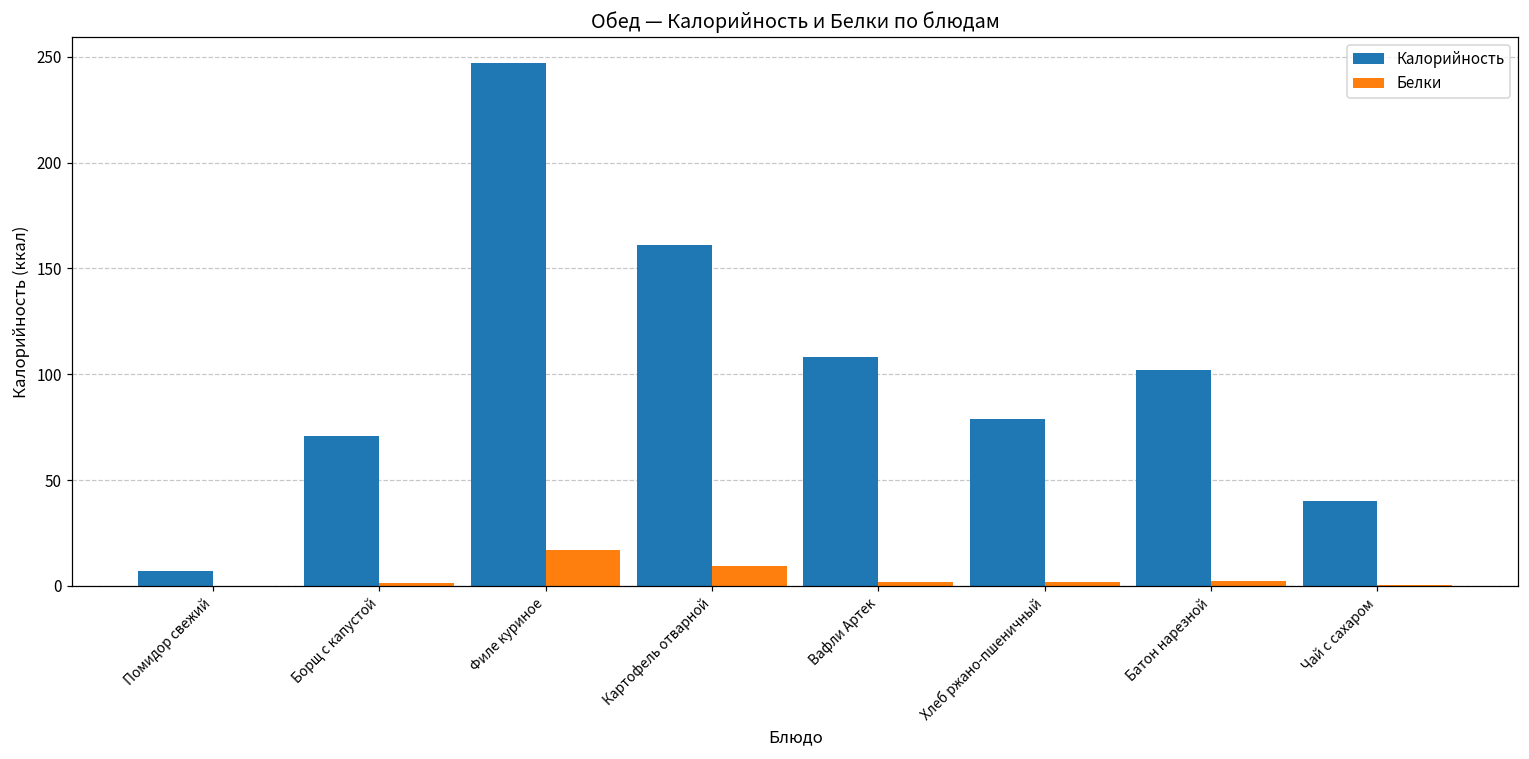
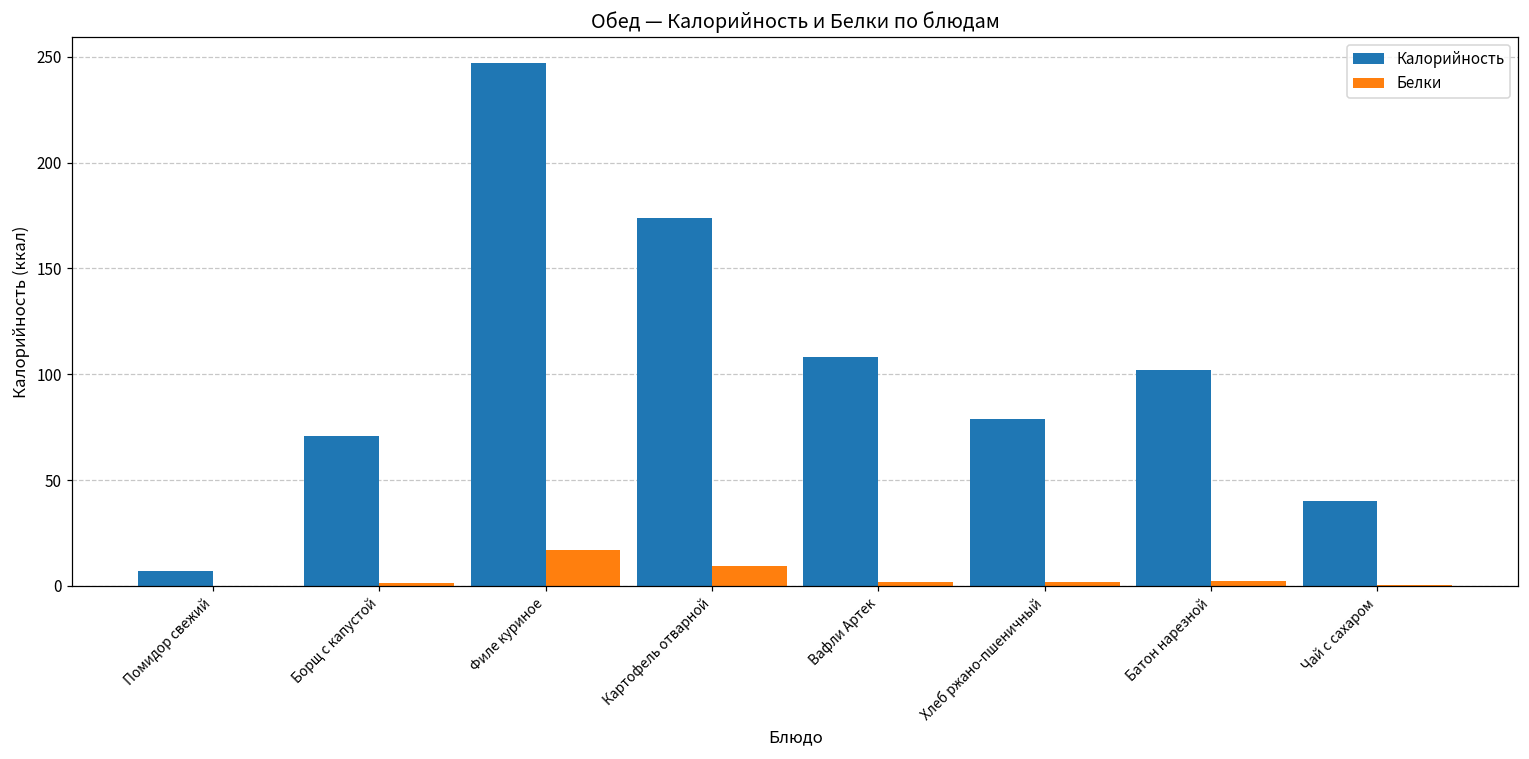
Калорийность, Картофель отварной: 161 -> 174
